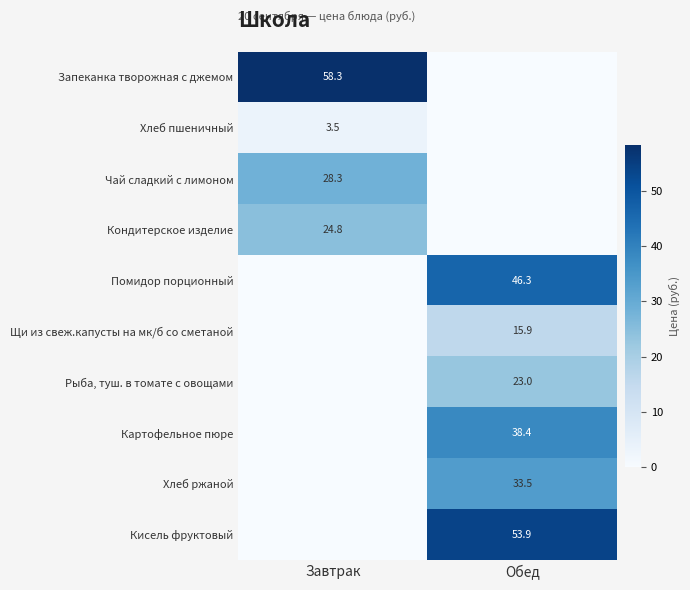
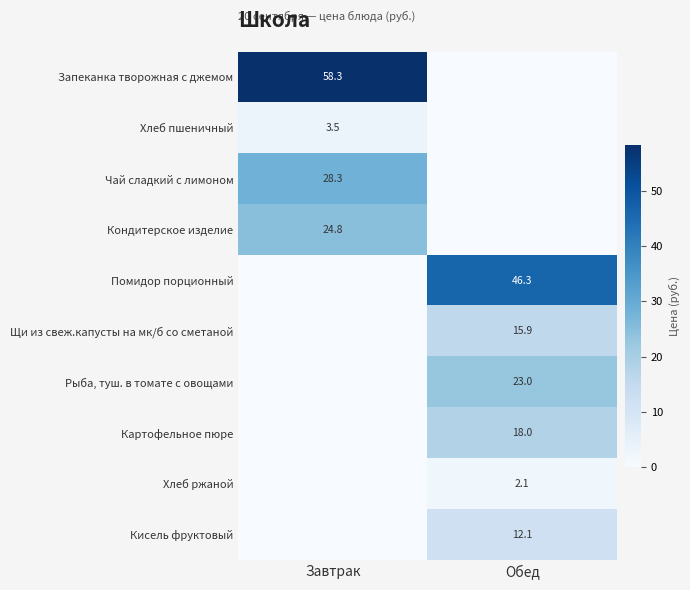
Картофельное пюре, Обед: 38.4 -> 18.0
Хлеб ржаной, Обед: 33.5 -> 2.1
Кисель фруктовый, Обед: 53.9 -> 12.1
